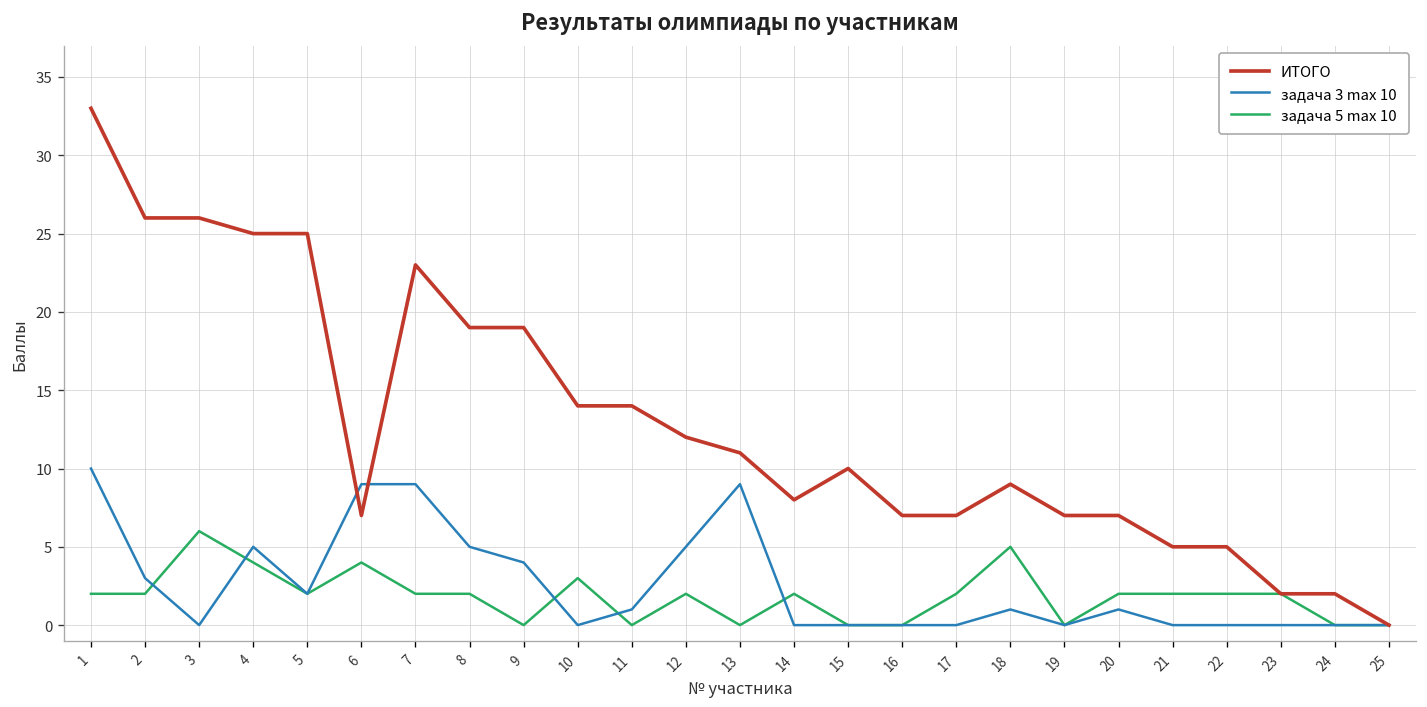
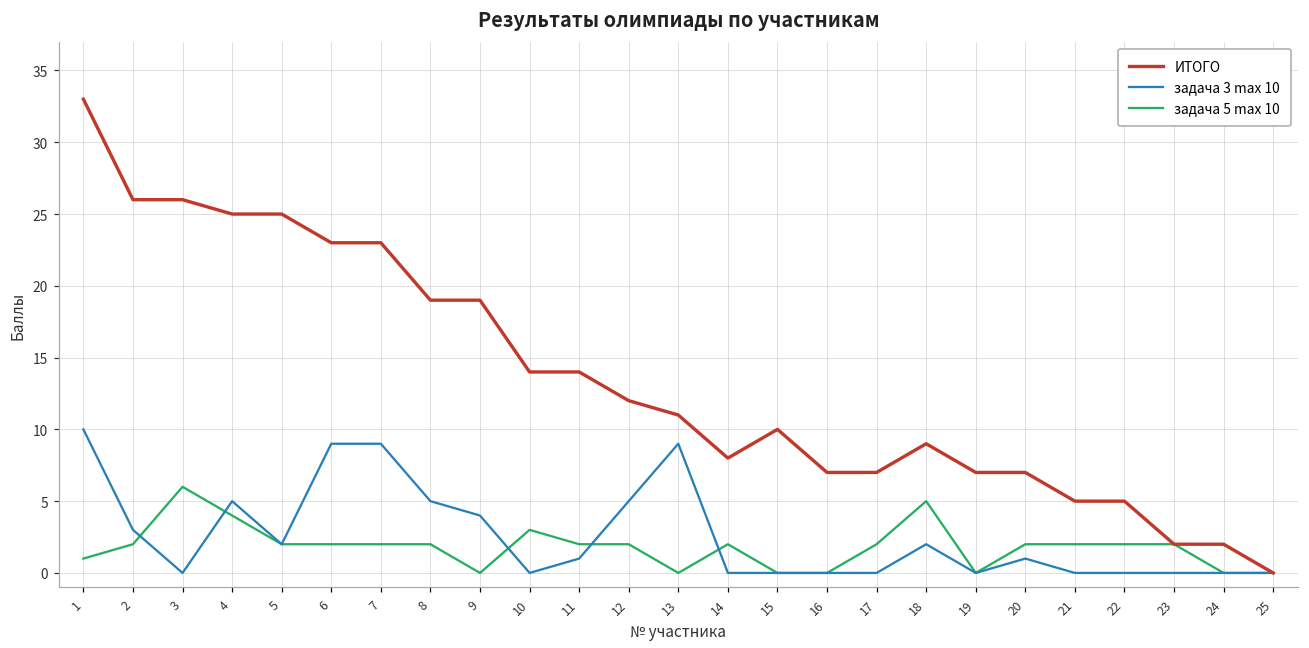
задача 5 max 10, 1: 2 -> 1
ИТОГО, 6: 7 -> 23
задача 5 max 10, 6: 4 -> 2
задача 5 max 10, 11: 0 -> 2
задача 3 max 10, 18: 1 -> 2
